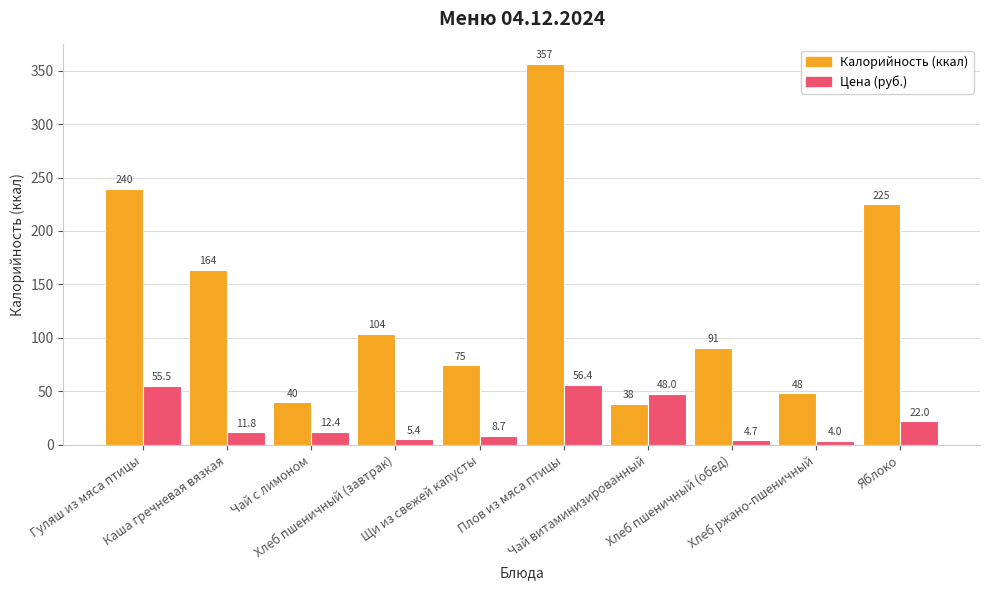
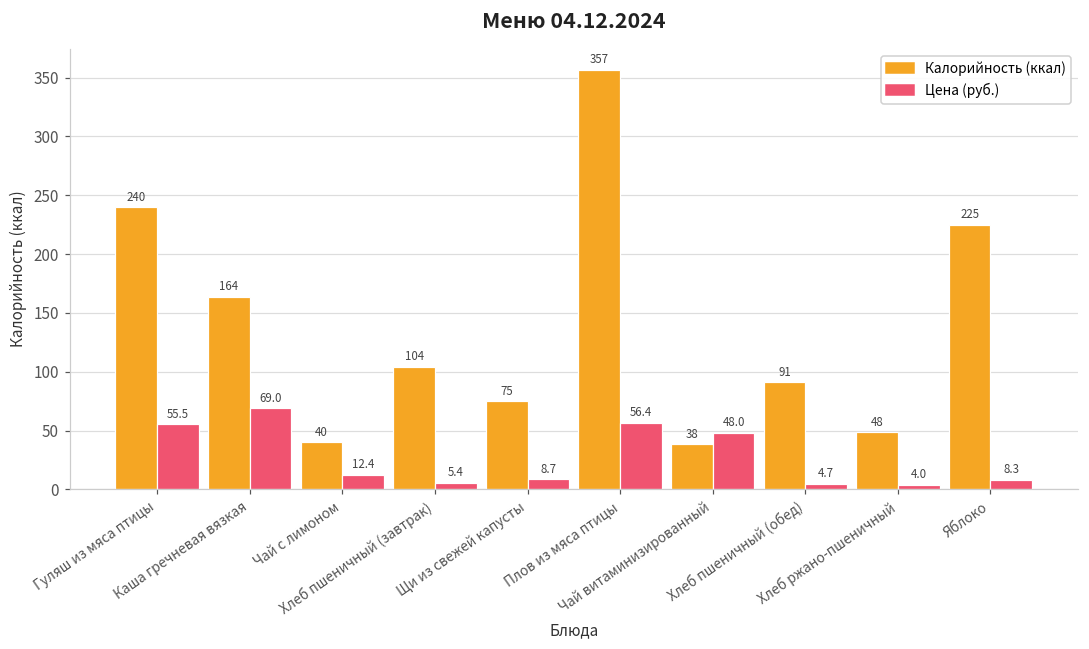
Цена (руб.), Каша гречневая вязкая: 11.8 -> 69.0
Цена (руб.), Яблоко: 22.0 -> 8.3
